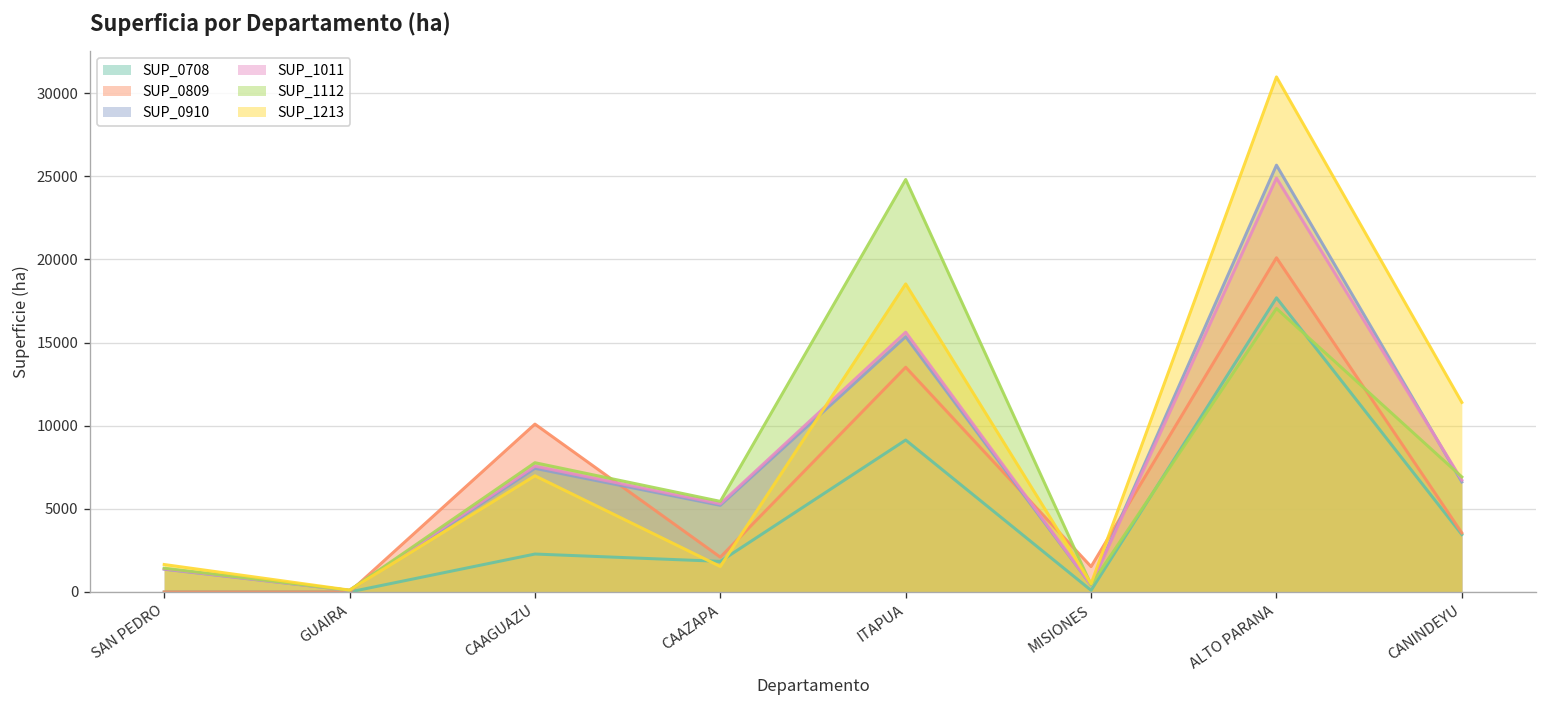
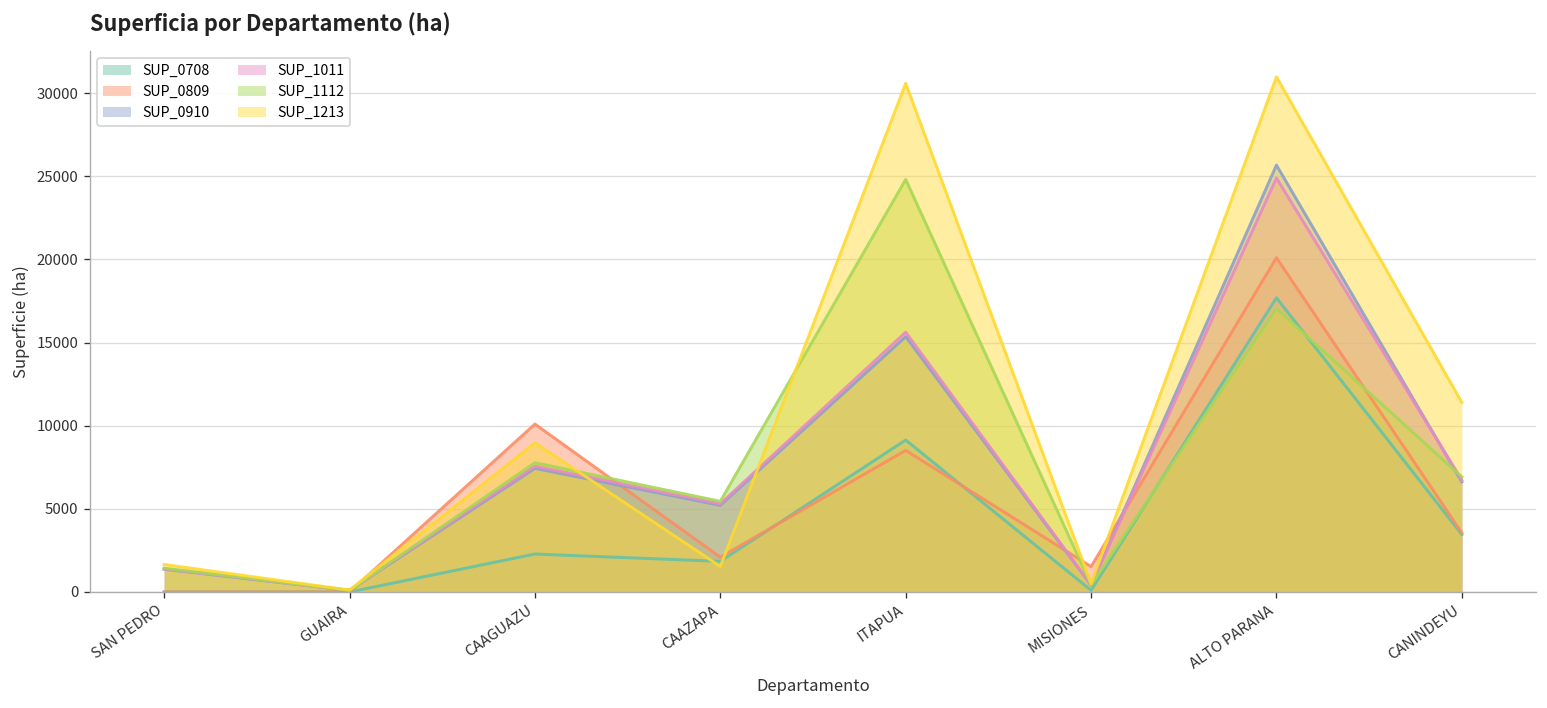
SUP_1213, CAAGUAZU: 7000 -> 9000
SUP_0809, ITAPUA: 13500 -> 8500
SUP_1213, ITAPUA: 18500 -> 30600
